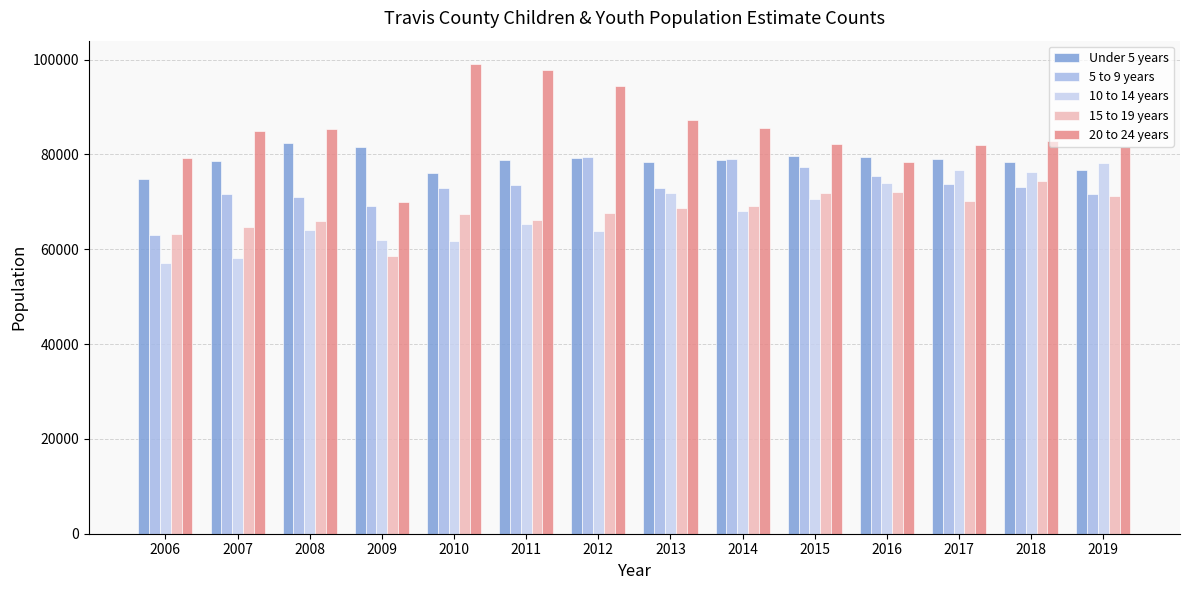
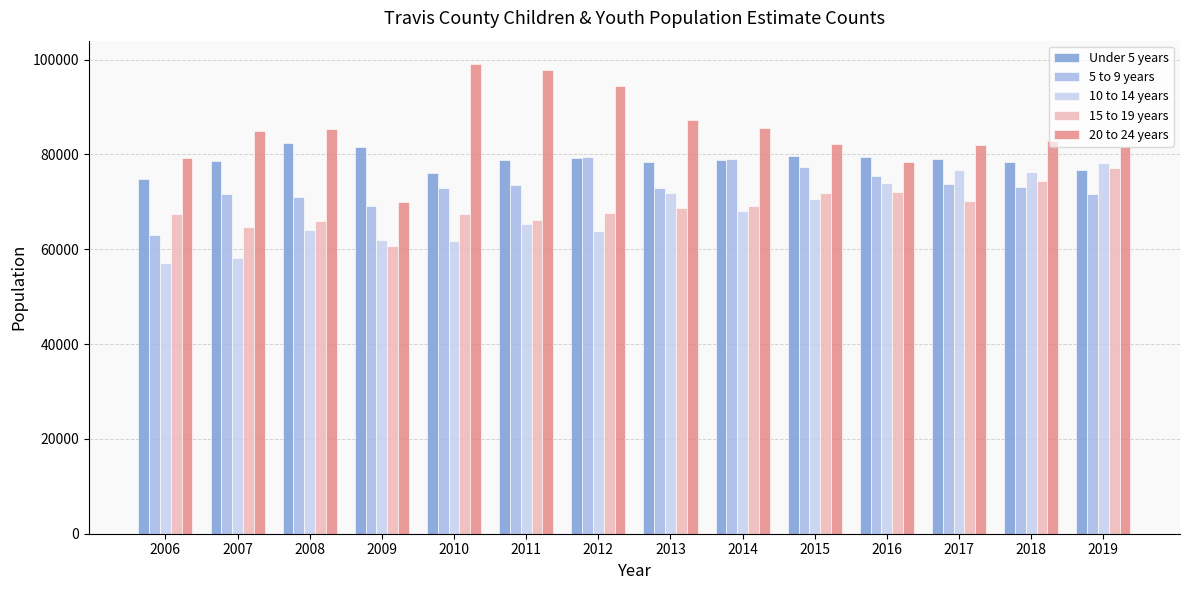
15 to 19 years, 2006: 63000 -> 67000
15 to 19 years, 2009: 58000 -> 61000
15 to 19 years, 2019: 71000 -> 77000
